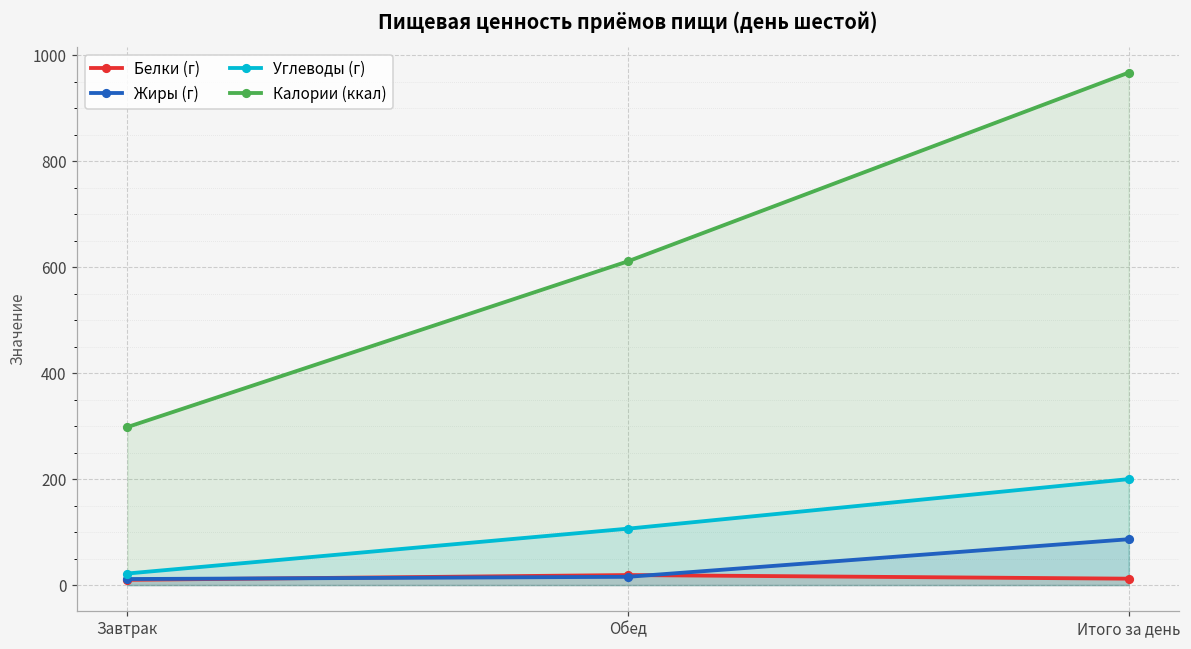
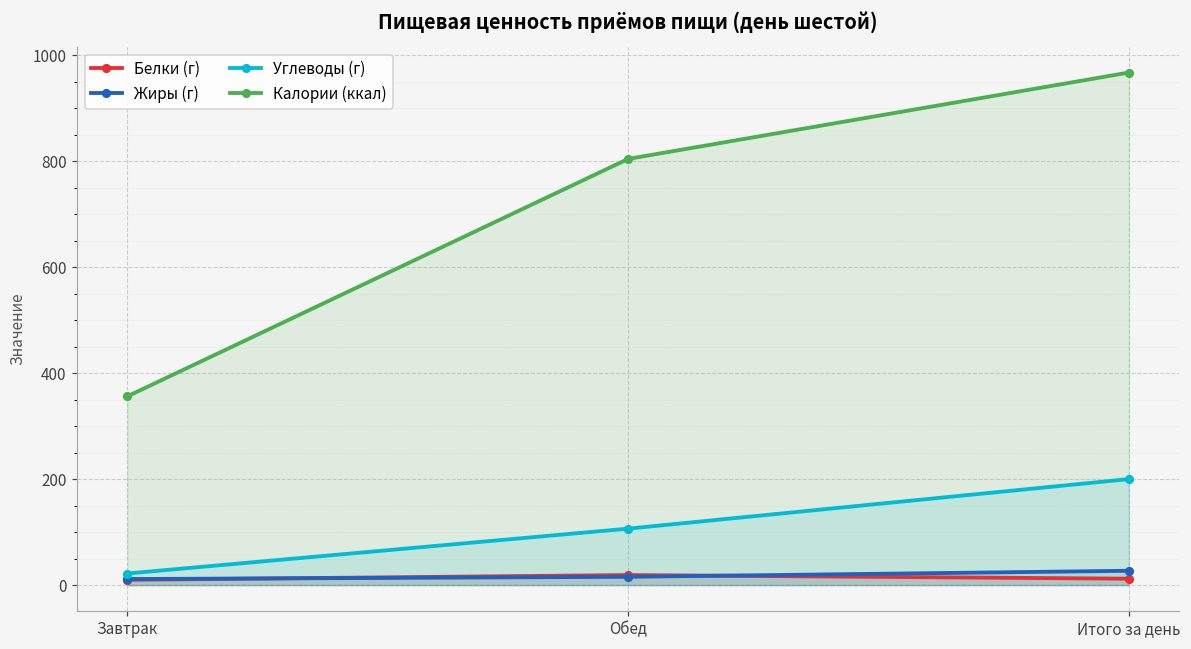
Калории (ккал), Завтрак: 300 -> 360
Калории (ккал), Обед: 610 -> 800
Жиры (г), Итого за день: 90 -> 30
